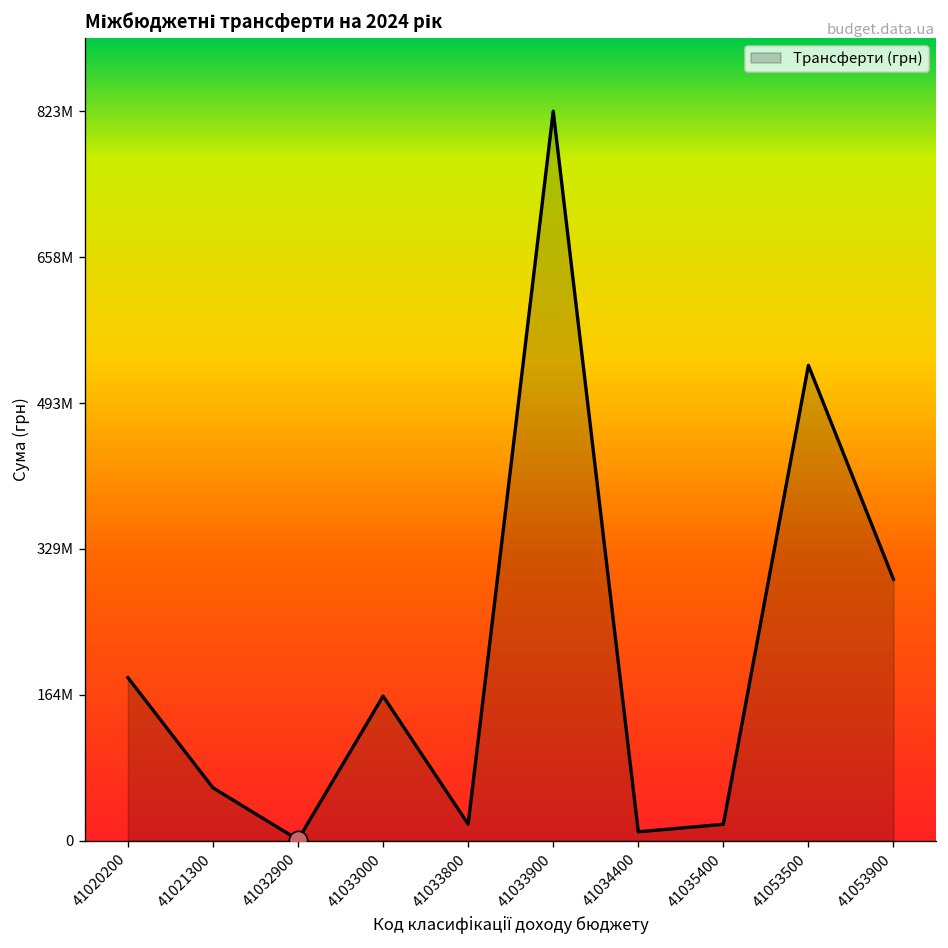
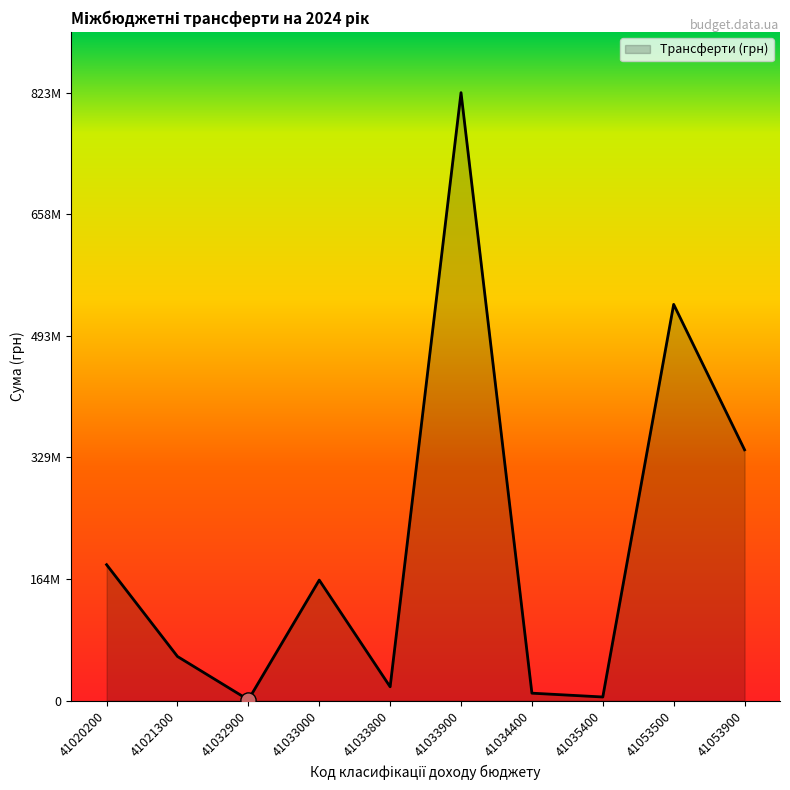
Трансферти (грн), 41035400: 20000000 -> 10000000
Трансферти (грн), 41053900: 300000000 -> 340000000
